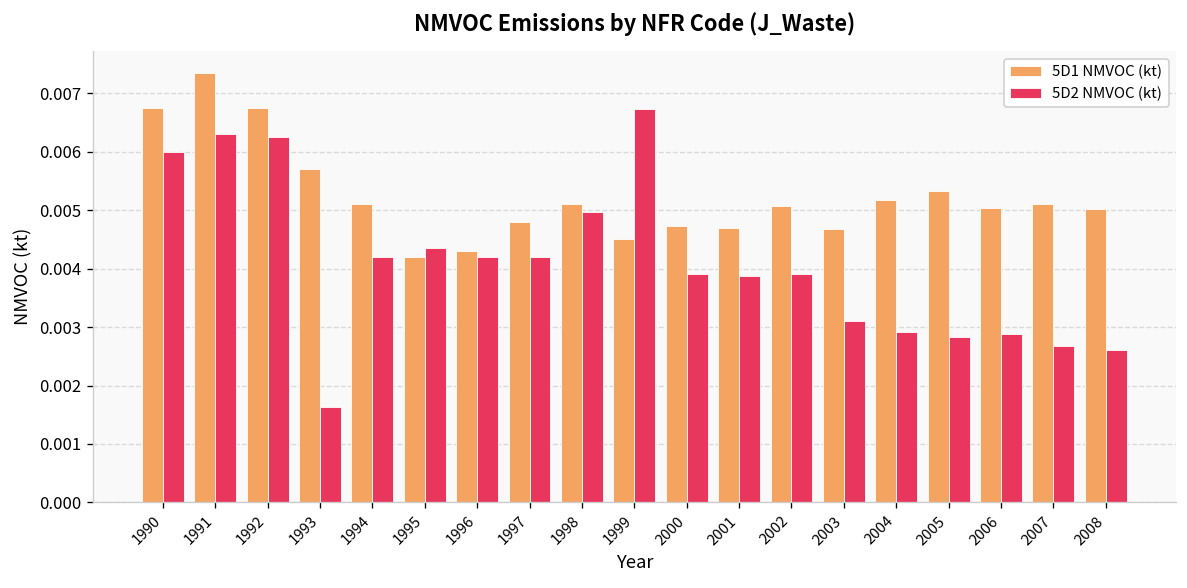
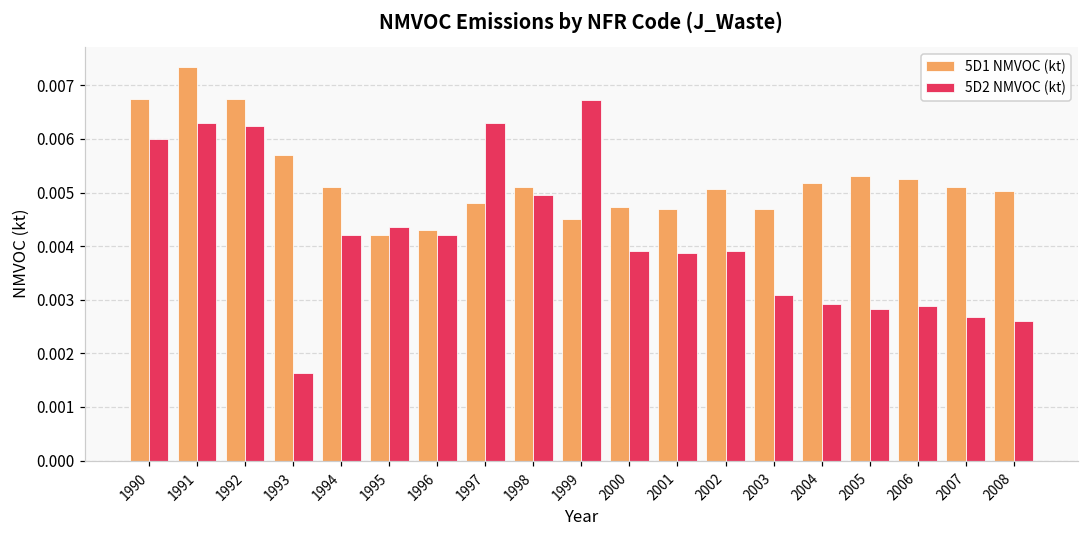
5D2 NMVOC (kt), 1997: 0.0042 -> 0.0063
5D1 NMVOC (kt), 2006: 0.0050 -> 0.0053
